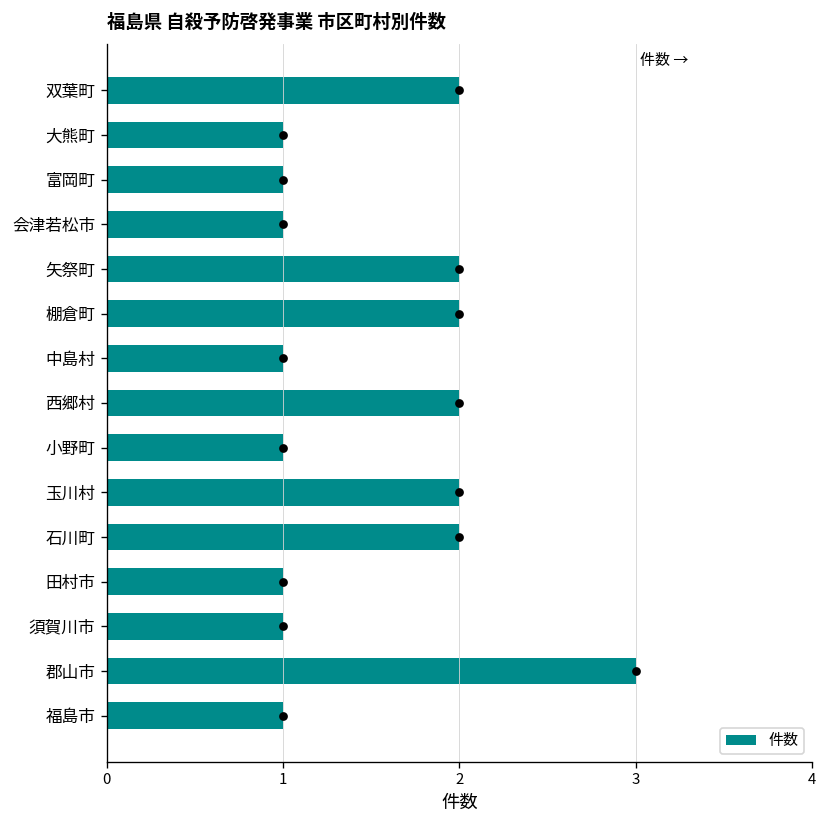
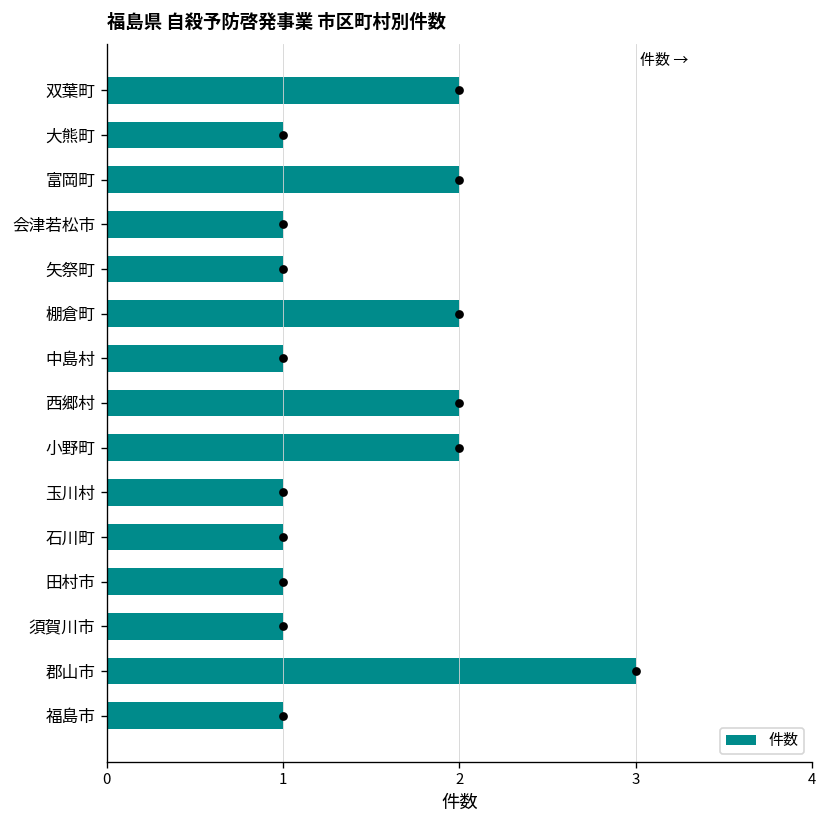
件数, 富岡町: 1 -> 2
件数, 矢祭町: 2 -> 1
件数, 小野町: 1 -> 2
件数, 玉川村: 2 -> 1
件数, 石川町: 2 -> 1
